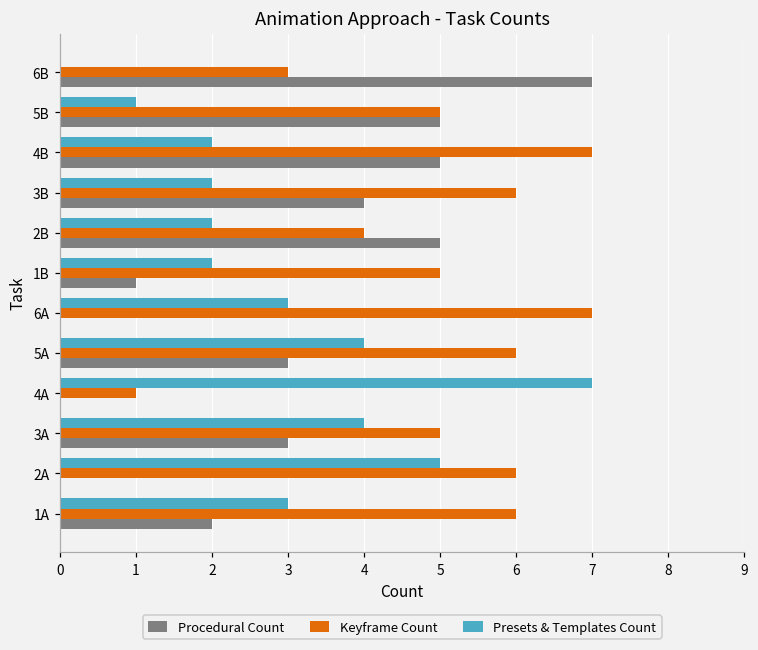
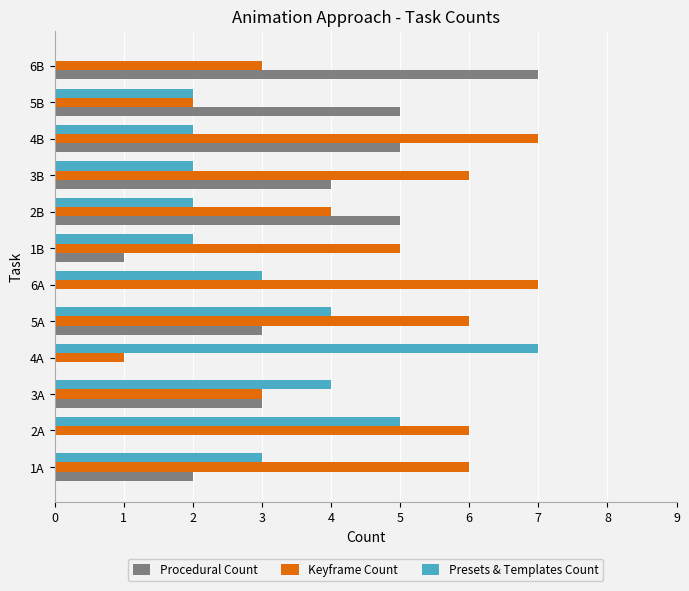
Presets & Templates Count, 5B: 1 -> 2
Keyframe Count, 5B: 5 -> 2
Keyframe Count, 3A: 5 -> 3
